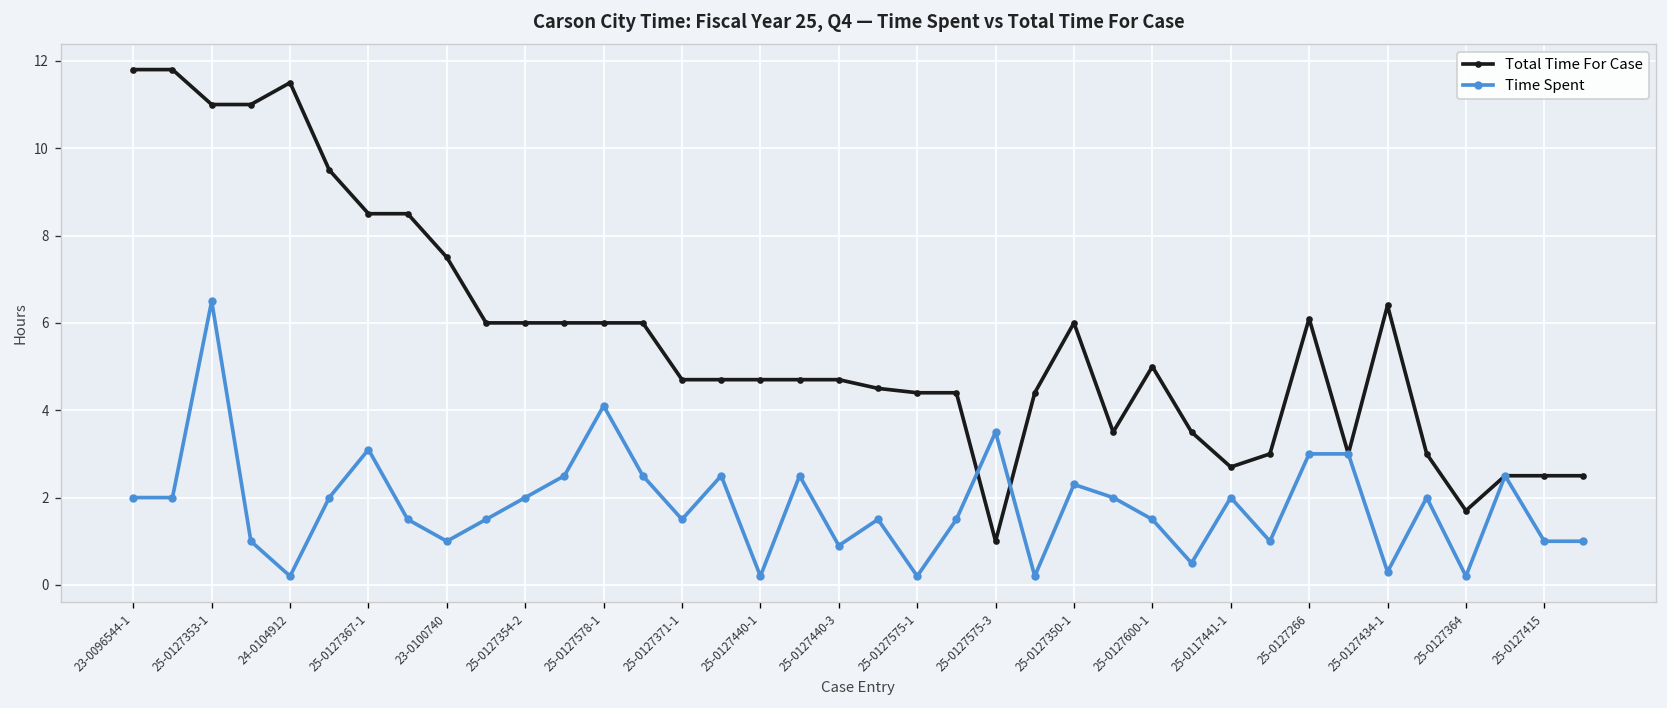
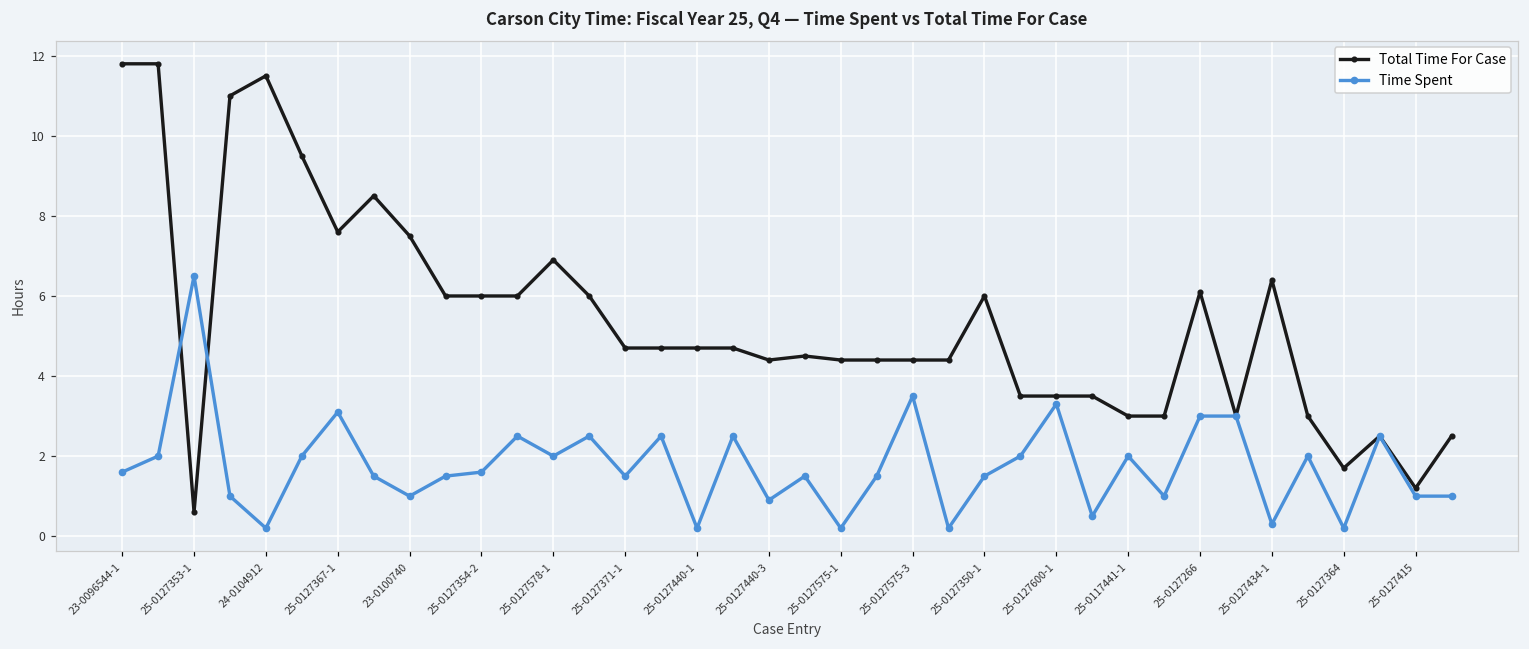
Time Spent, 23-0096544-1: 2.0 -> 1.6
Total Time For Case, 25-0127353-1: 11.0 -> 0.6
Total Time For Case, 25-0127367-1: 8.5 -> 7.6
Time Spent, 25-0127354-2: 2.0 -> 1.6
Total Time For Case, 25-0127578-1: 6.0 -> 6.9
Time Spent, 25-0127578-1: 4.1 -> 2.0
Total Time For Case, 25-0127440-3: 4.7 -> 4.4
Total Time For Case, 25-0127575-3: 1.0 -> 4.4
Time Spent, 25-0127350-1: 2.3 -> 1.5
Total Time For Case, 25-0127600-1: 5.0 -> 3.5
Time Spent, 25-0127600-1: 1.5 -> 3.3
Total Time For Case, 25-0117441-1: 2.7 -> 3.0
Total Time For Case, 25-0127415: 2.5 -> 1.2
